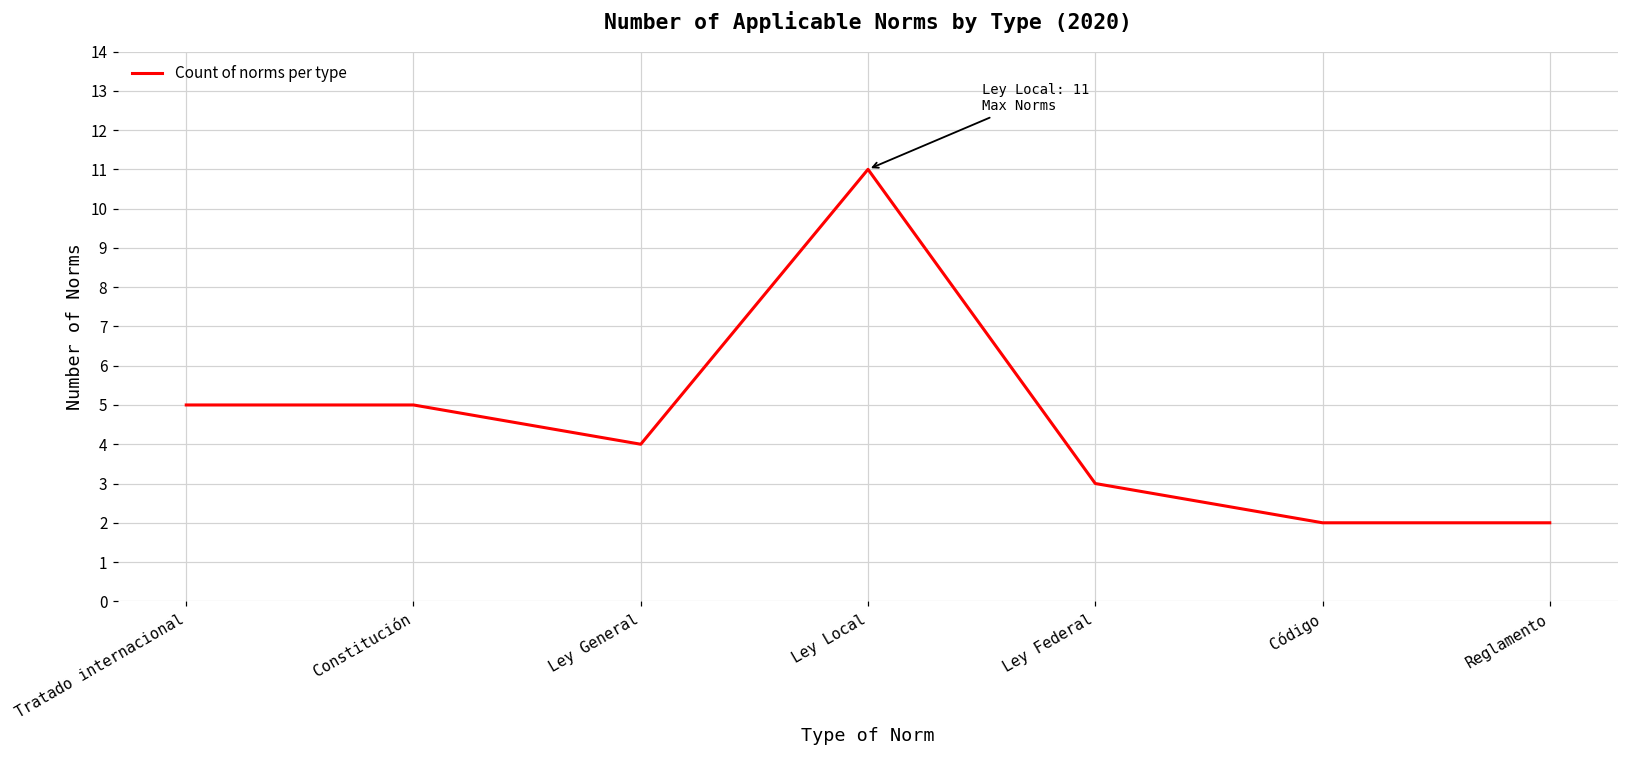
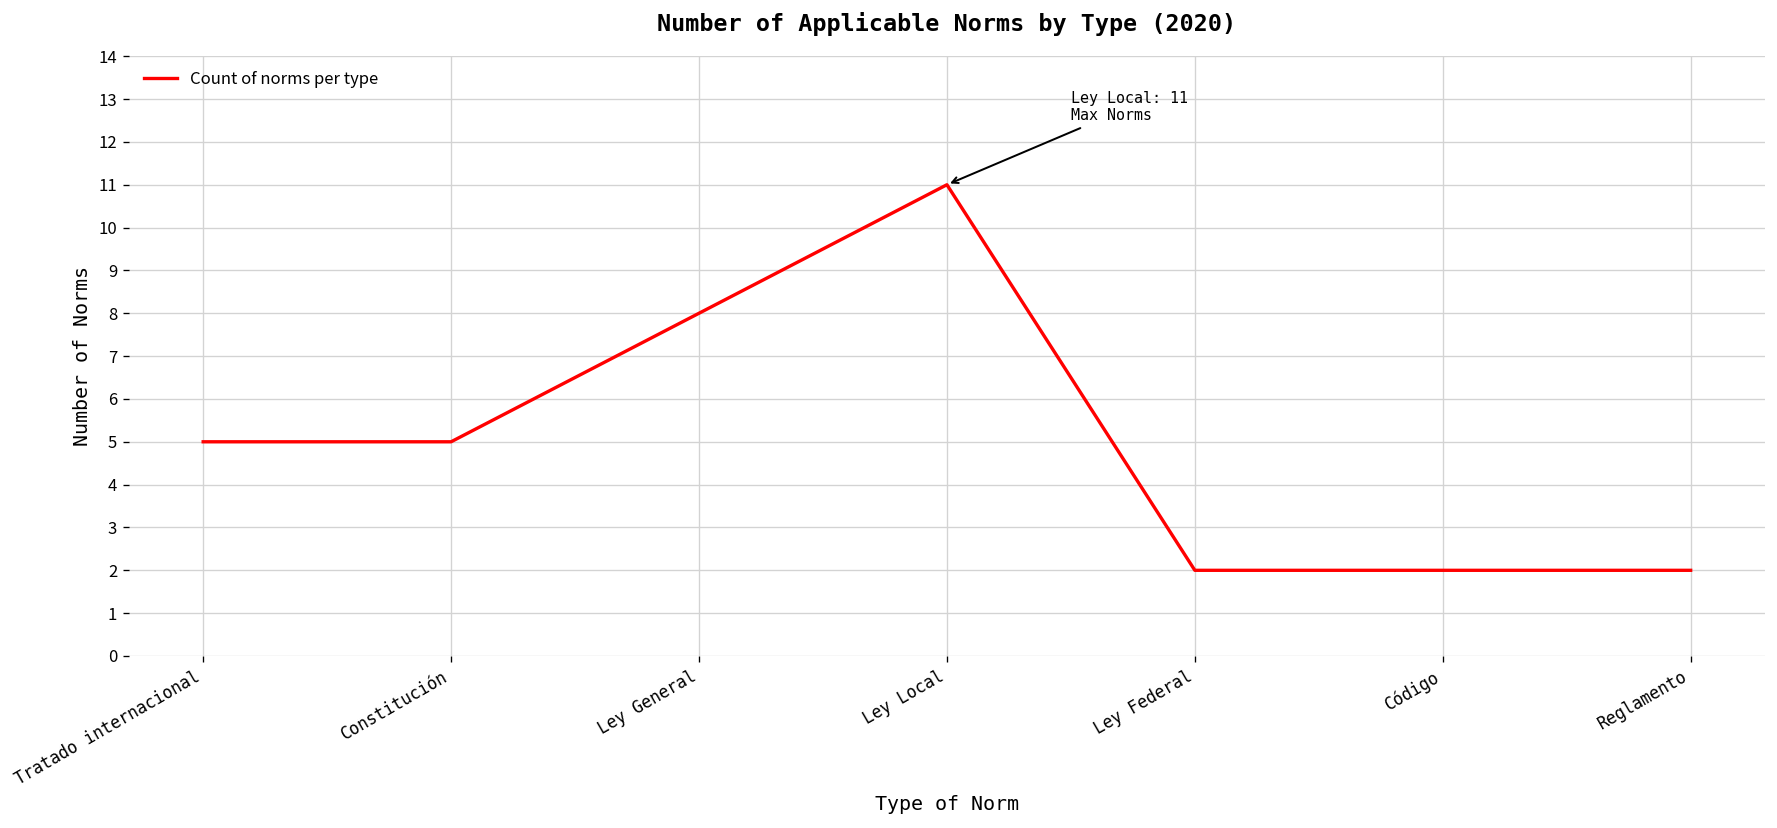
Ley General: 4 -> 8
Ley Federal: 3 -> 2
